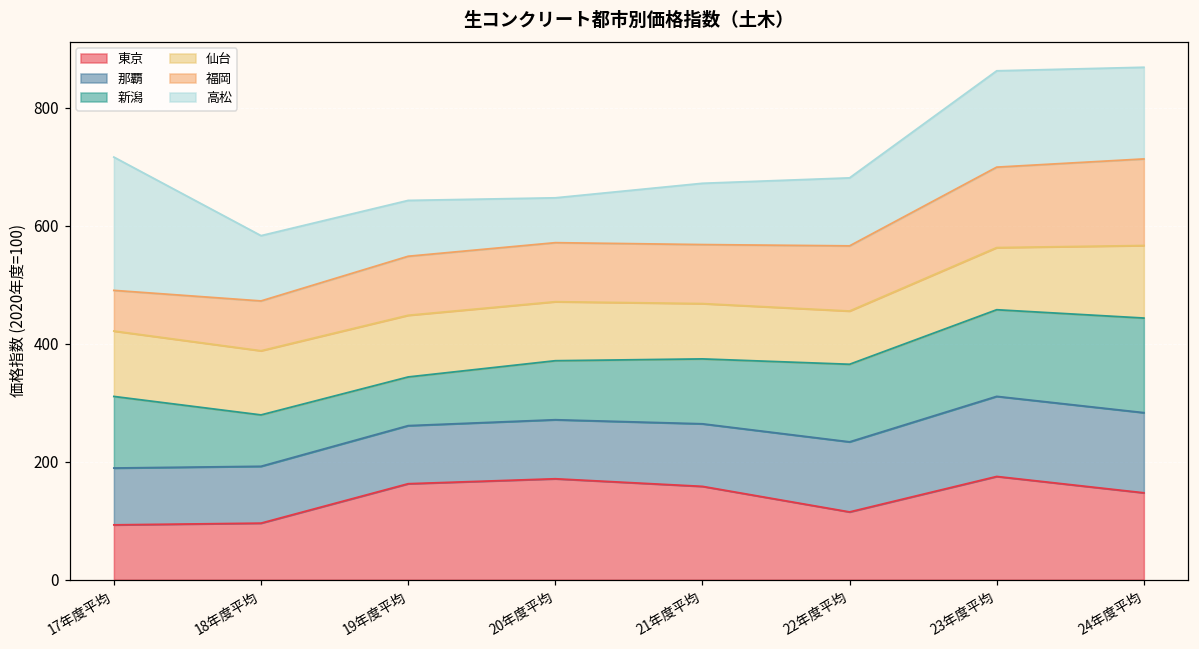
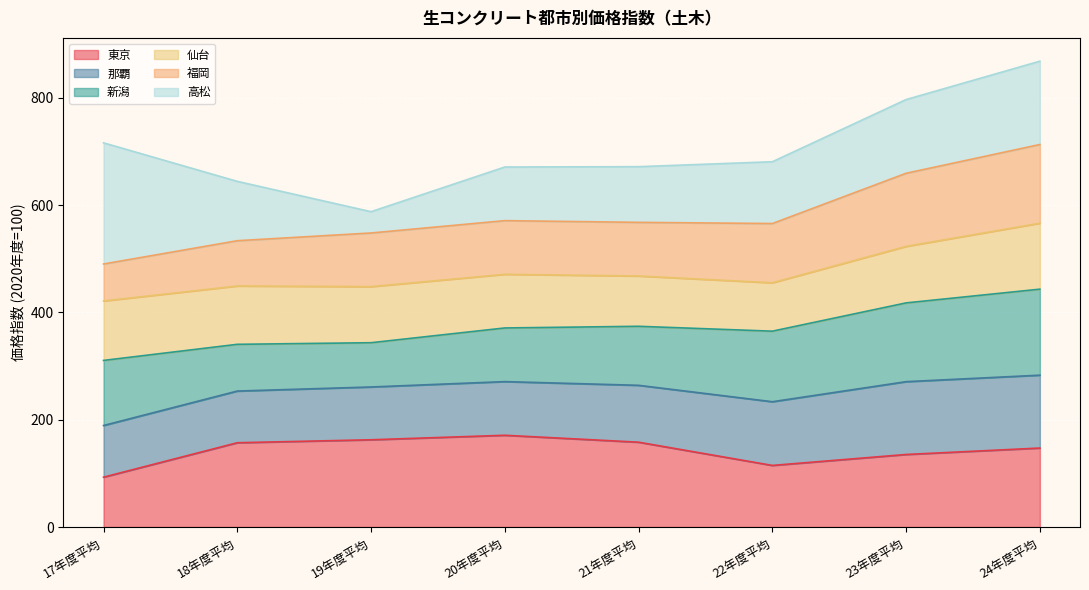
東京, 18年度平均: 100 -> 160
高松, 19年度平均: 90 -> 40
高松, 20年度平均: 80 -> 100
東京, 23年度平均: 170 -> 140
高松, 23年度平均: 160 -> 140
